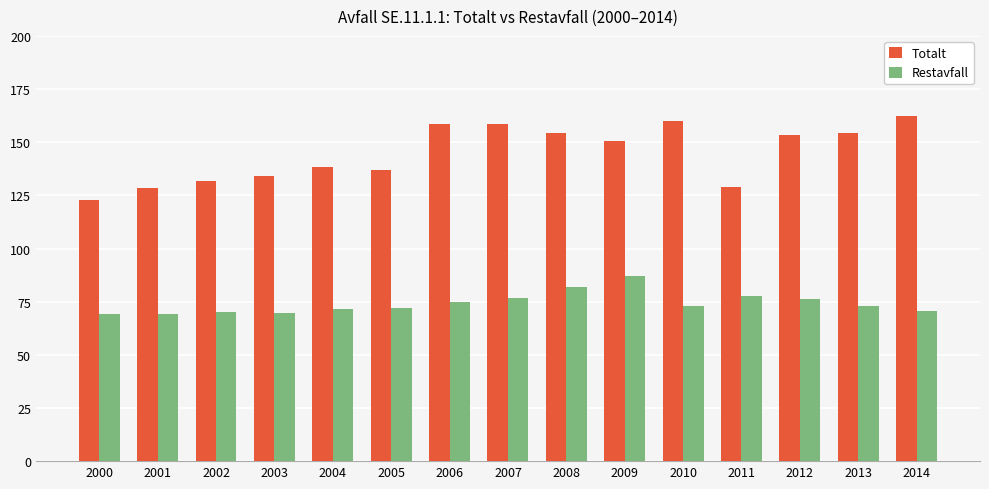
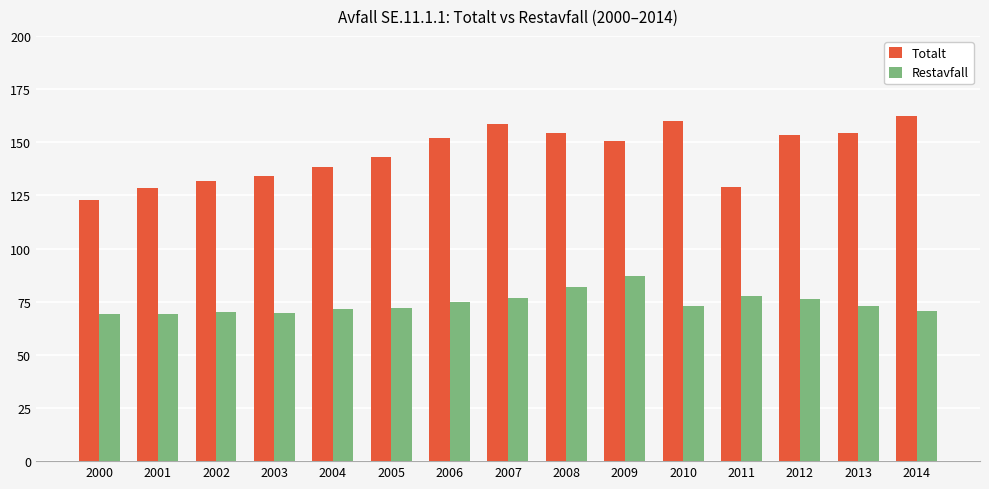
Totalt, 2005: 137 -> 143
Totalt, 2006: 158 -> 152
